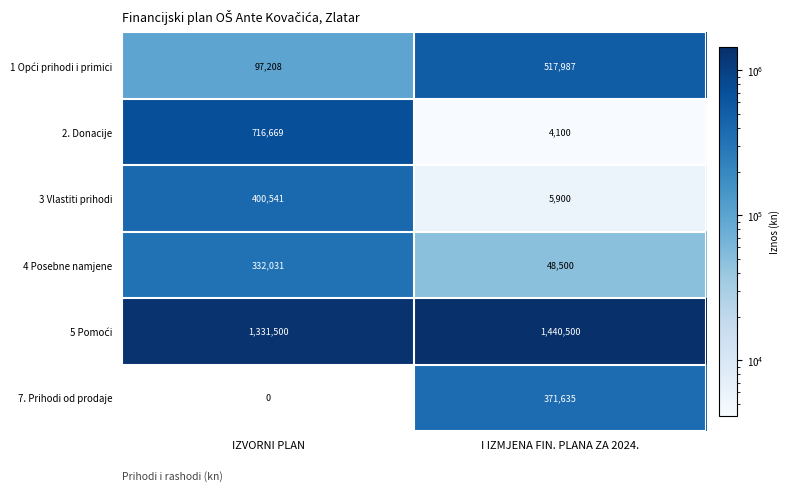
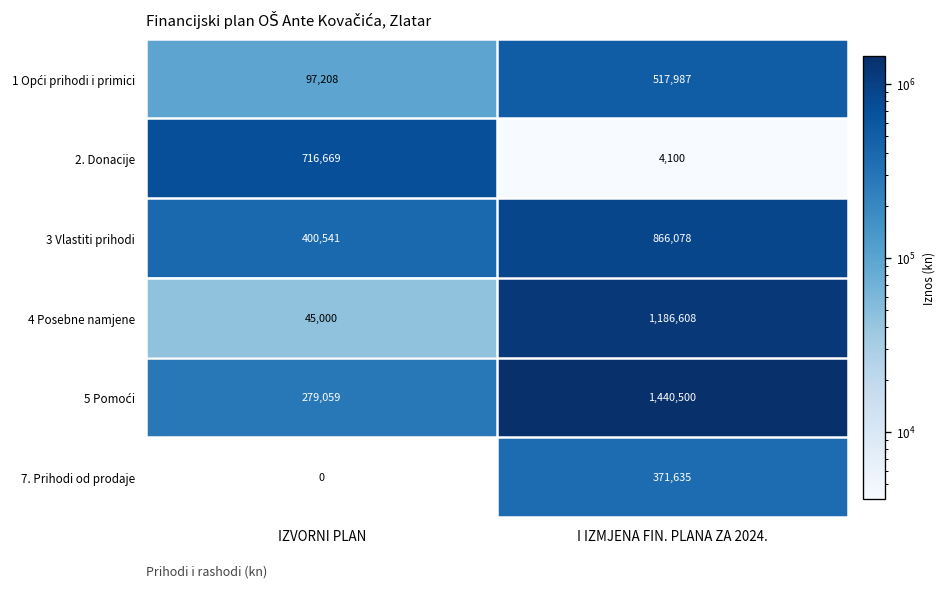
3 Vlastiti prihodi, I IZMJENA FIN. PLANA ZA 2024.: 5,900 -> 866,078
4 Posebne namjene, IZVORNI PLAN: 332,031 -> 45,000
4 Posebne namjene, I IZMJENA FIN. PLANA ZA 2024.: 48,500 -> 1,186,608
5 Pomoći, IZVORNI PLAN: 1,331,500 -> 279,059
